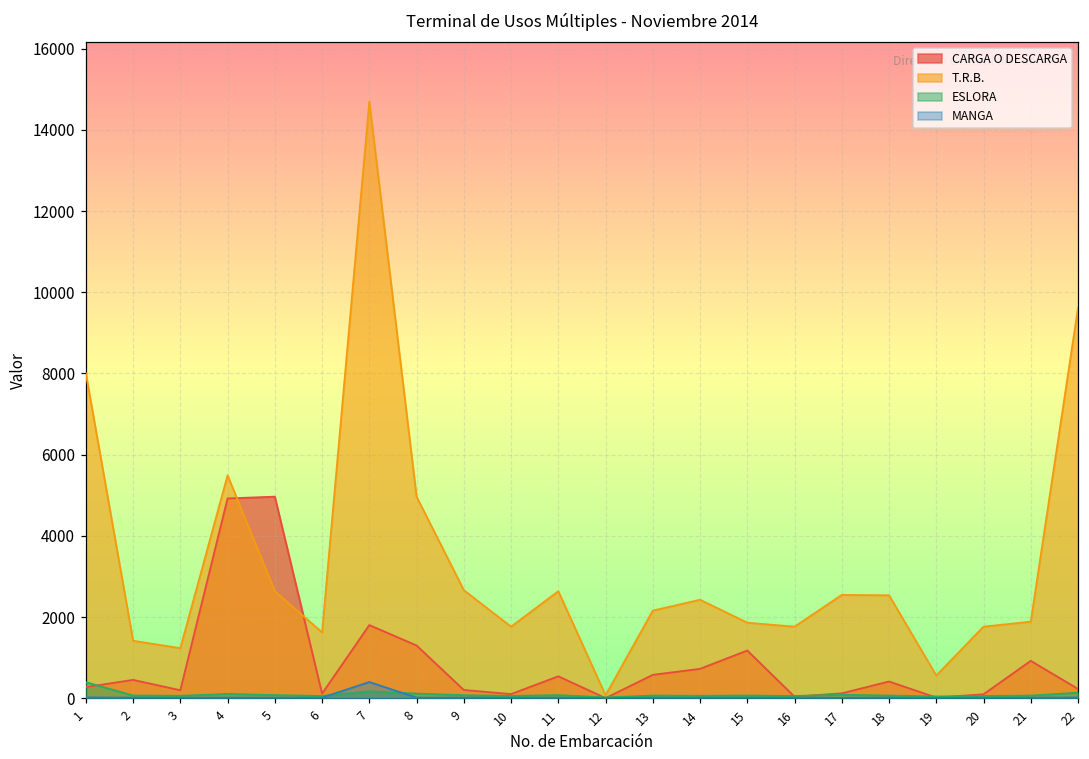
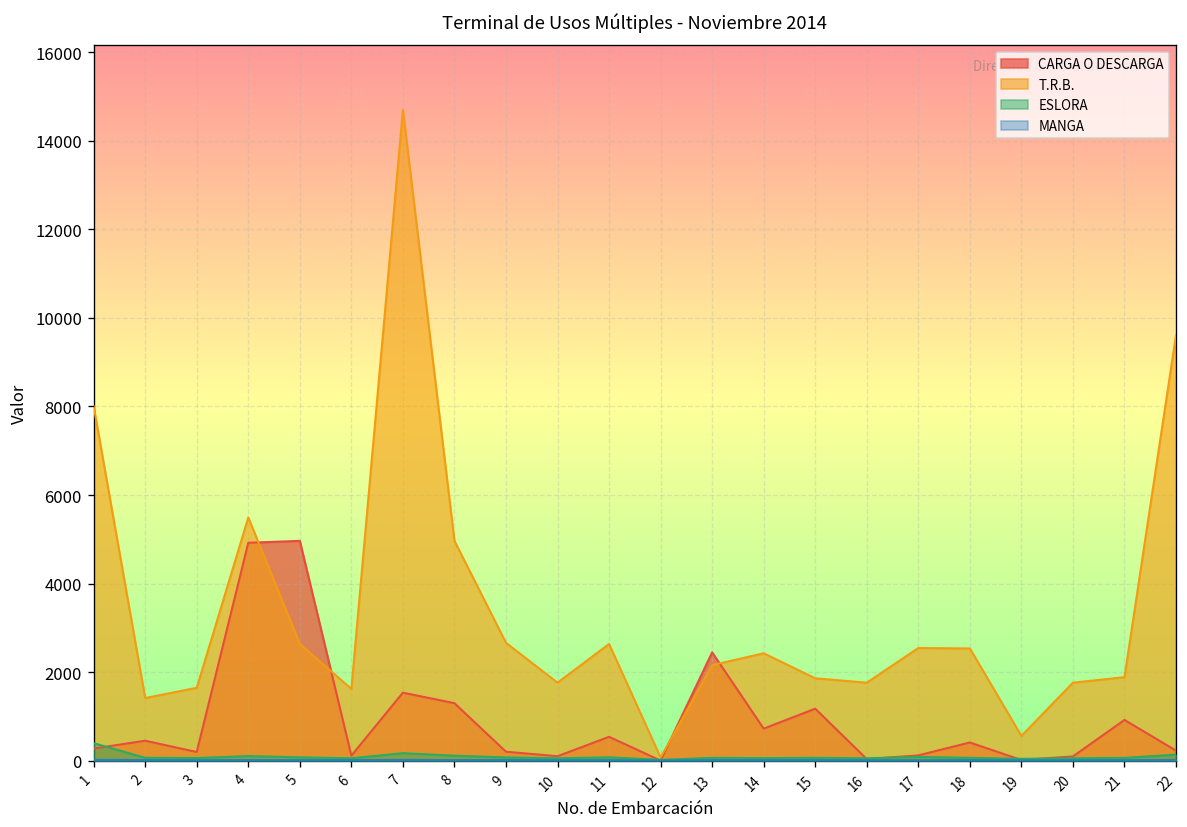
T.R.B., 3: 1200 -> 1600
CARGA O DESCARGA, 7: 1800 -> 1500
MANGA, 7: 400 -> 0
CARGA O DESCARGA, 13: 600 -> 2400
